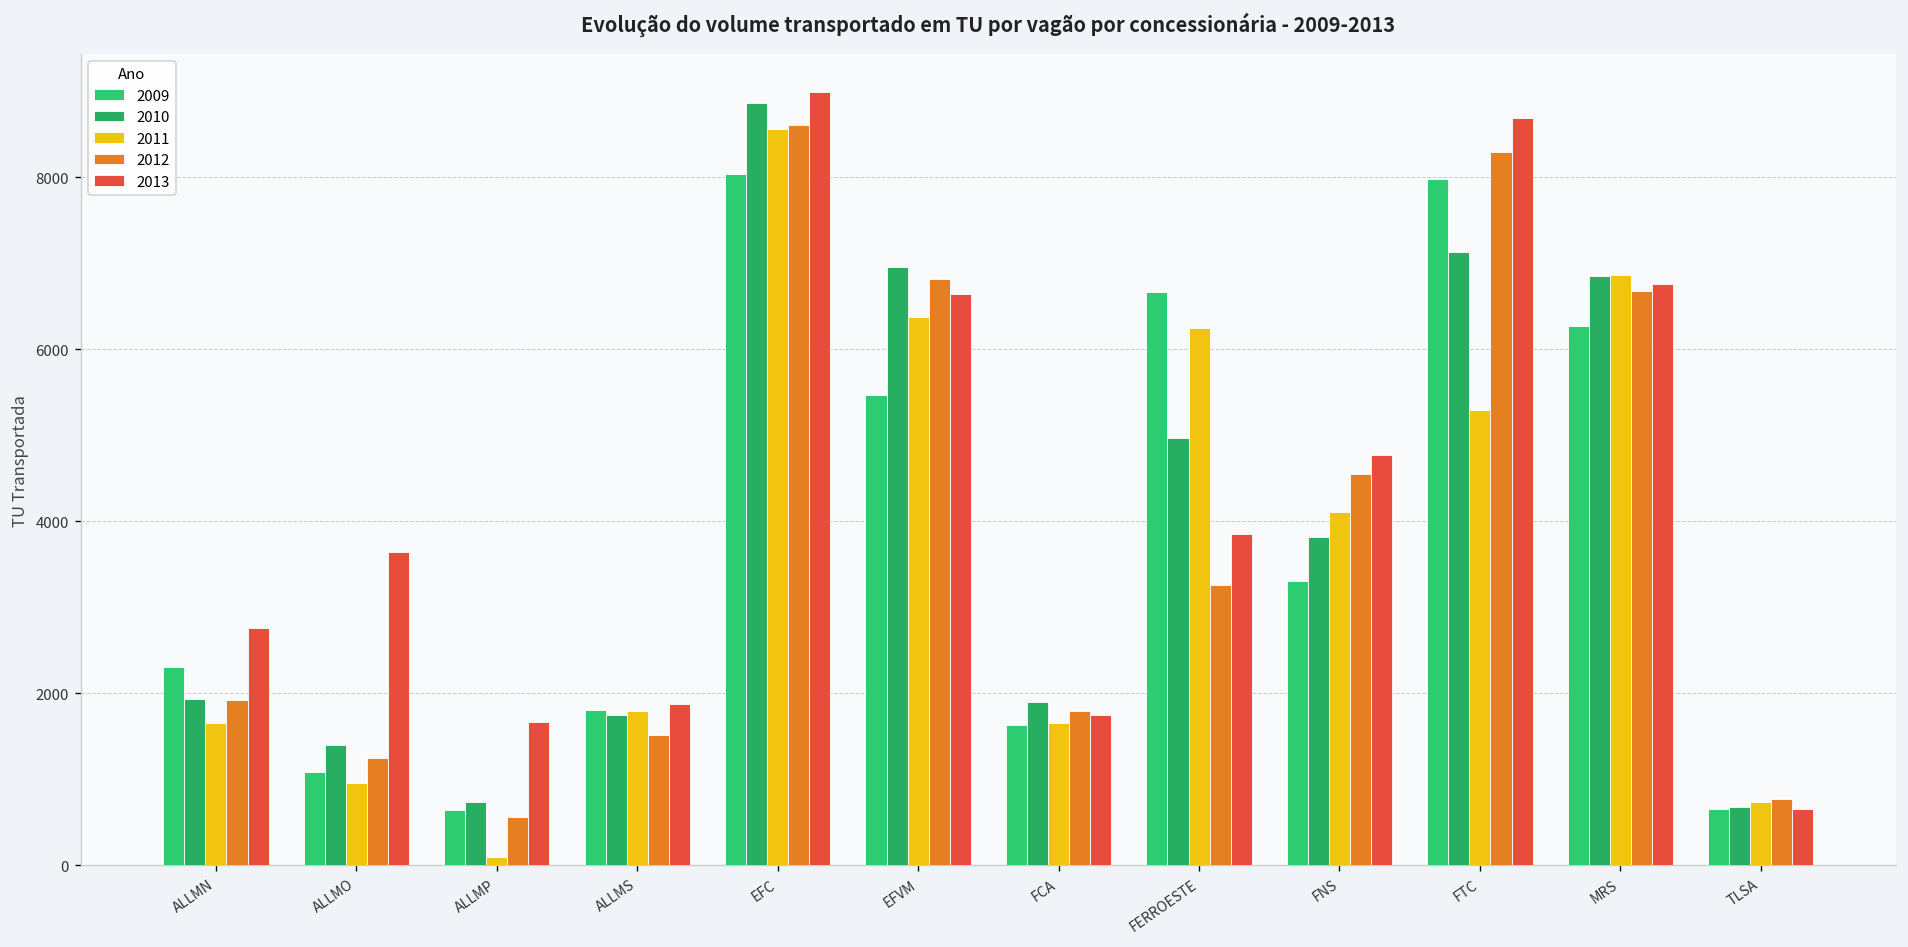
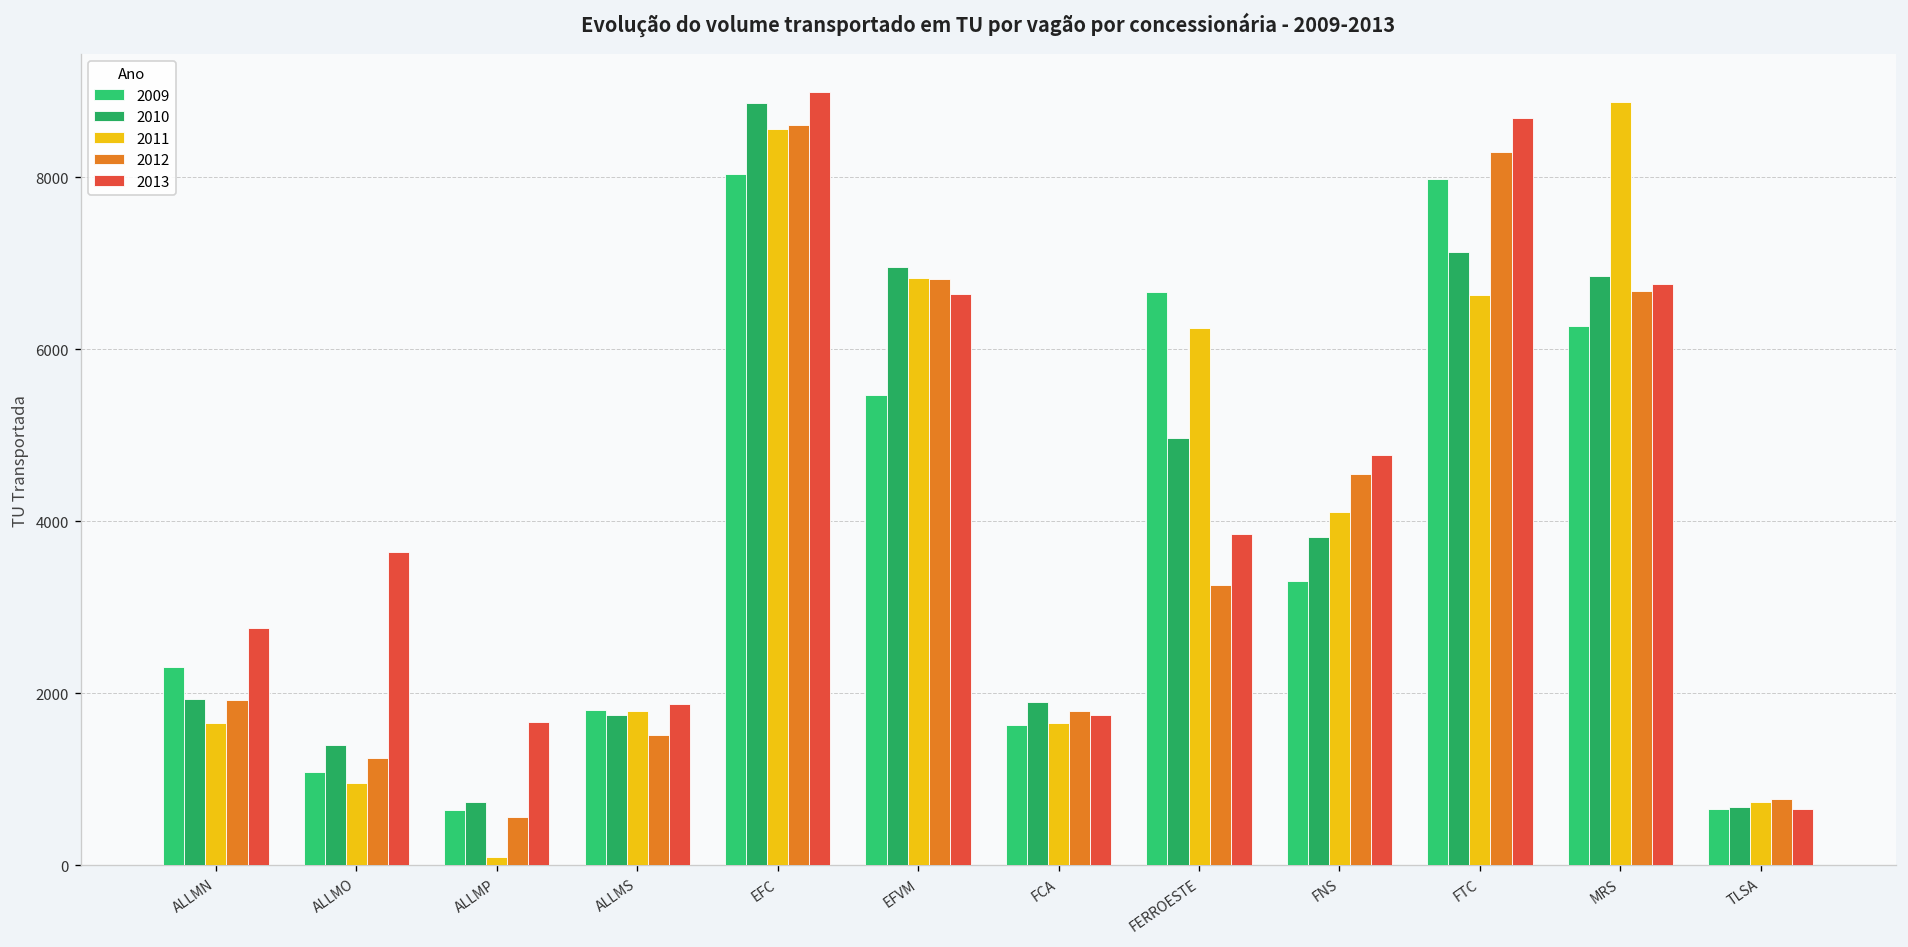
2011, EFVM: 6400 -> 6800
2011, FTC: 5300 -> 6600
2011, MRS: 6900 -> 8900
